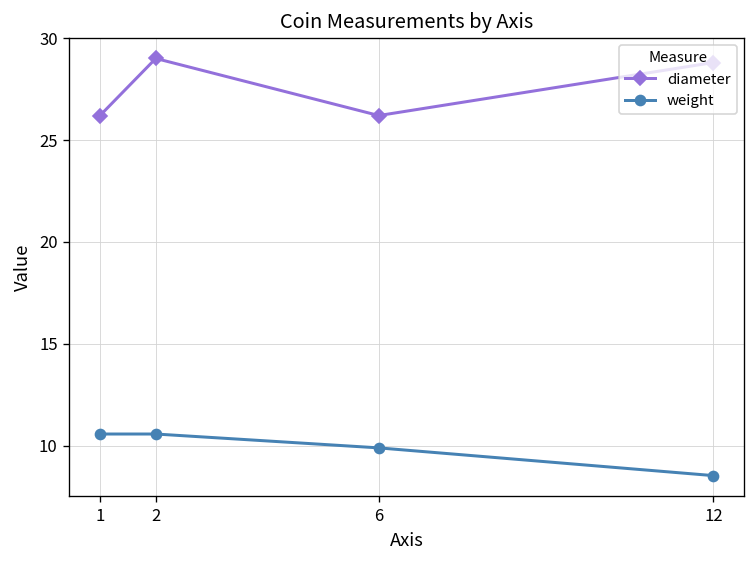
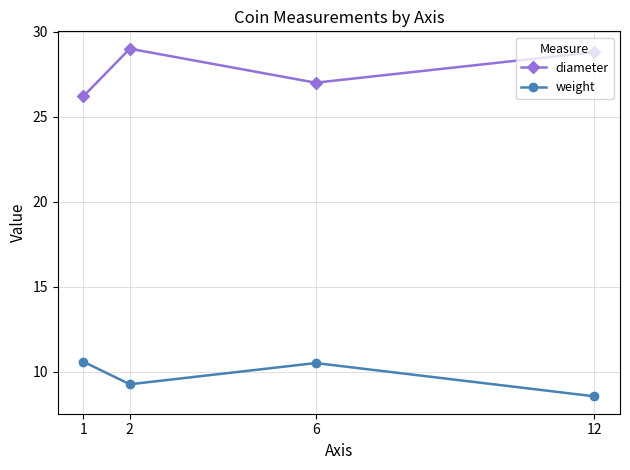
weight, 2: 10.6 -> 9.3
diameter, 6: 26.2 -> 27.0
weight, 6: 9.9 -> 10.5
